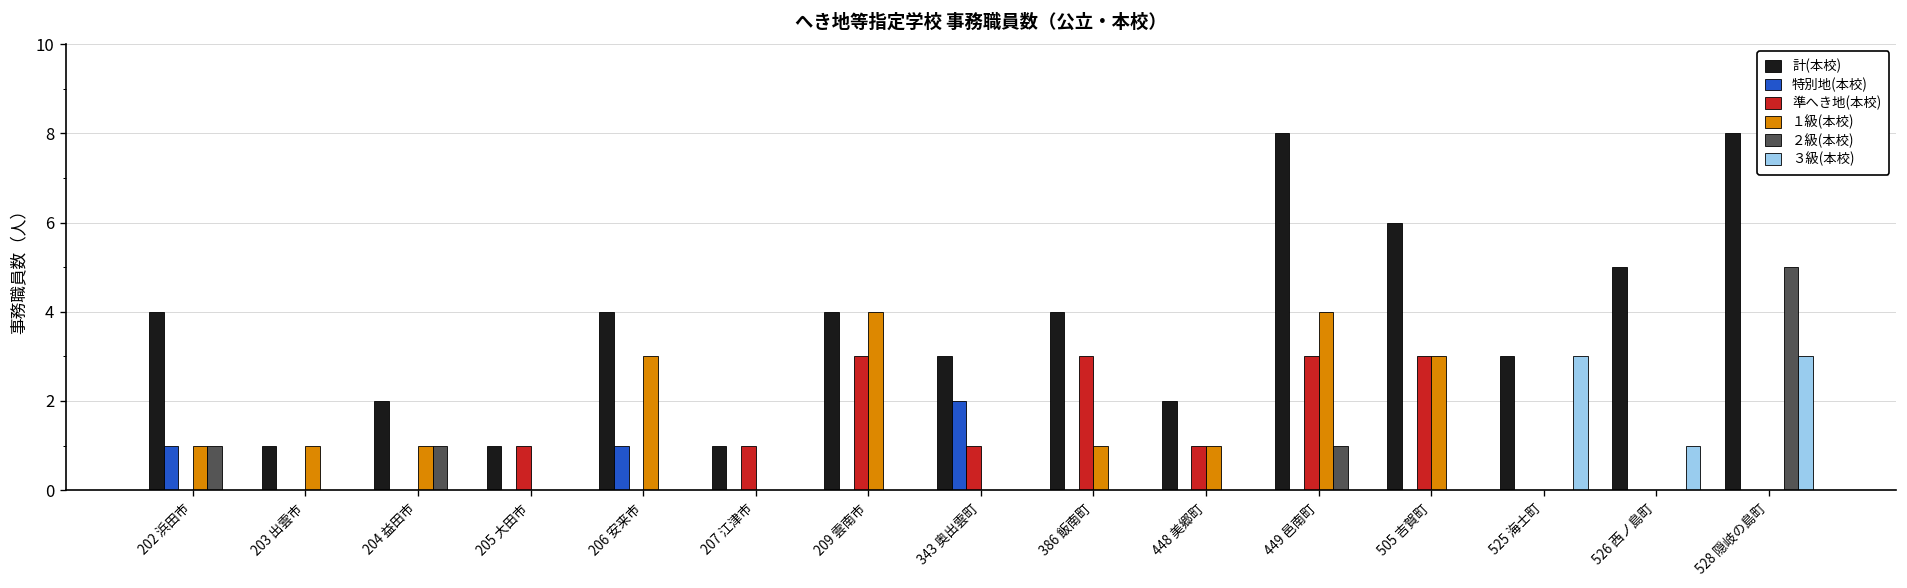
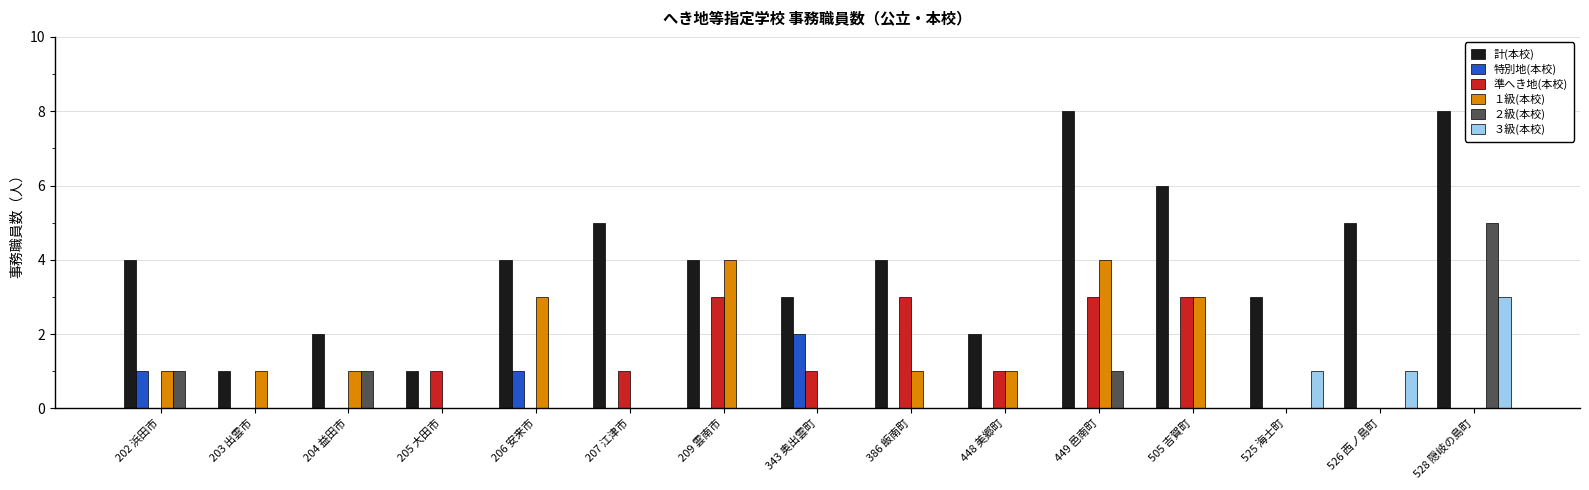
計(本校), 207 江津市: 1 -> 5
３級(本校), 525 海士町: 3 -> 1
